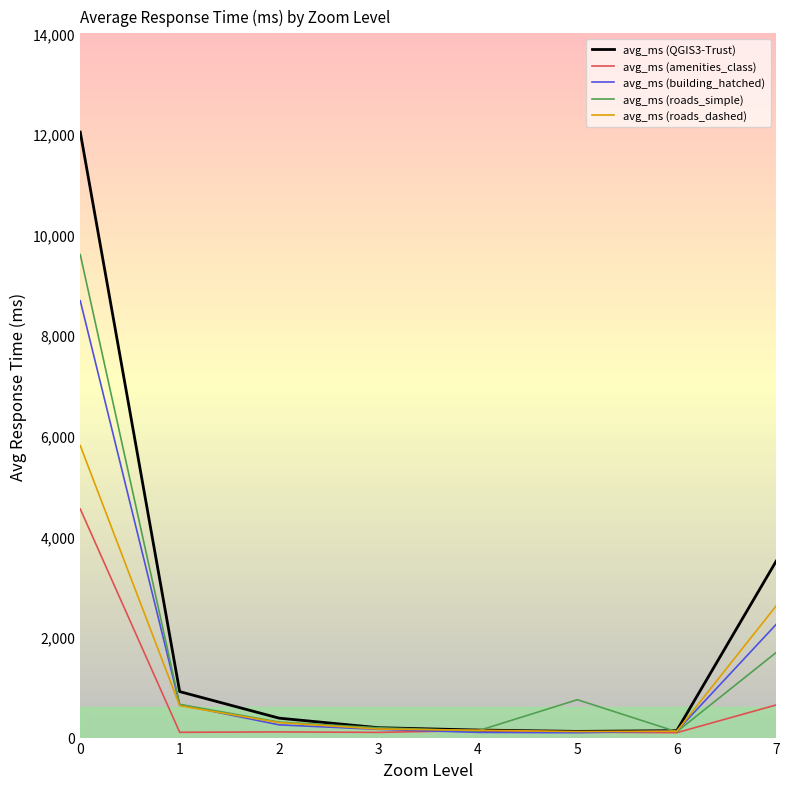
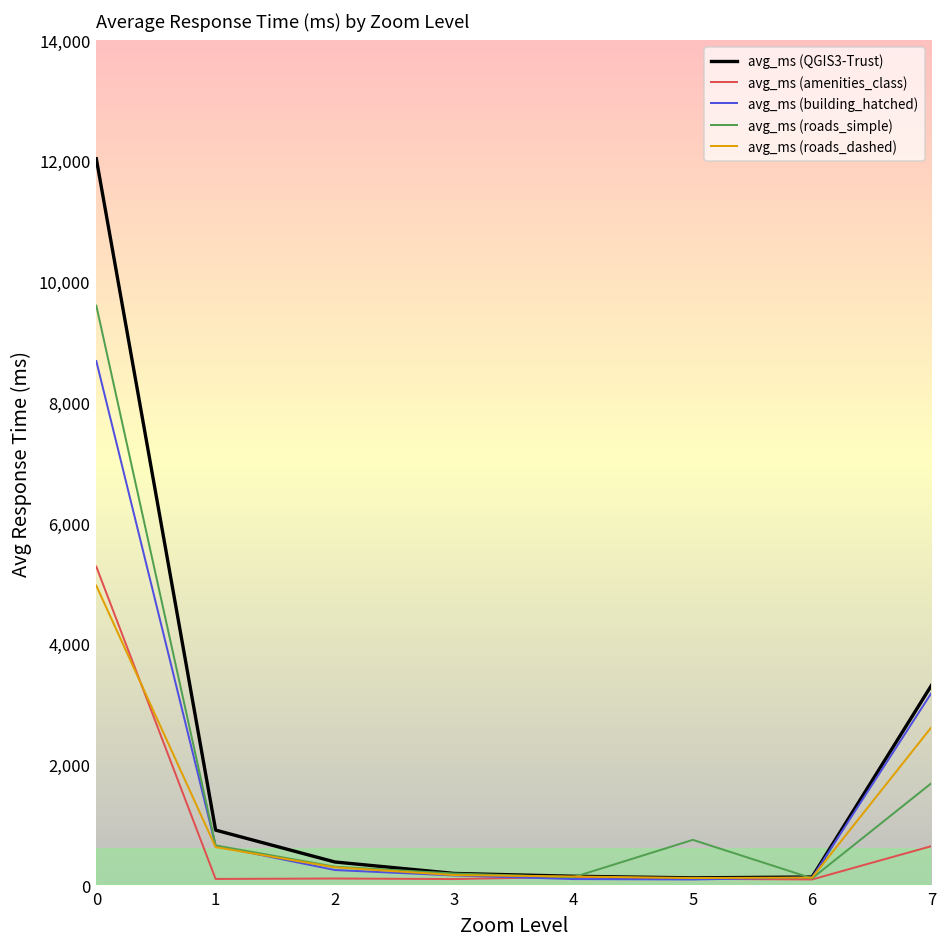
avg_ms (amenities_class), 0: 4,500 -> 5,300
avg_ms (roads_dashed), 0: 5,800 -> 5,000
avg_ms (QGIS3-Trust), 7: 3,500 -> 3,300
avg_ms (building_hatched), 7: 2,300 -> 3,200
